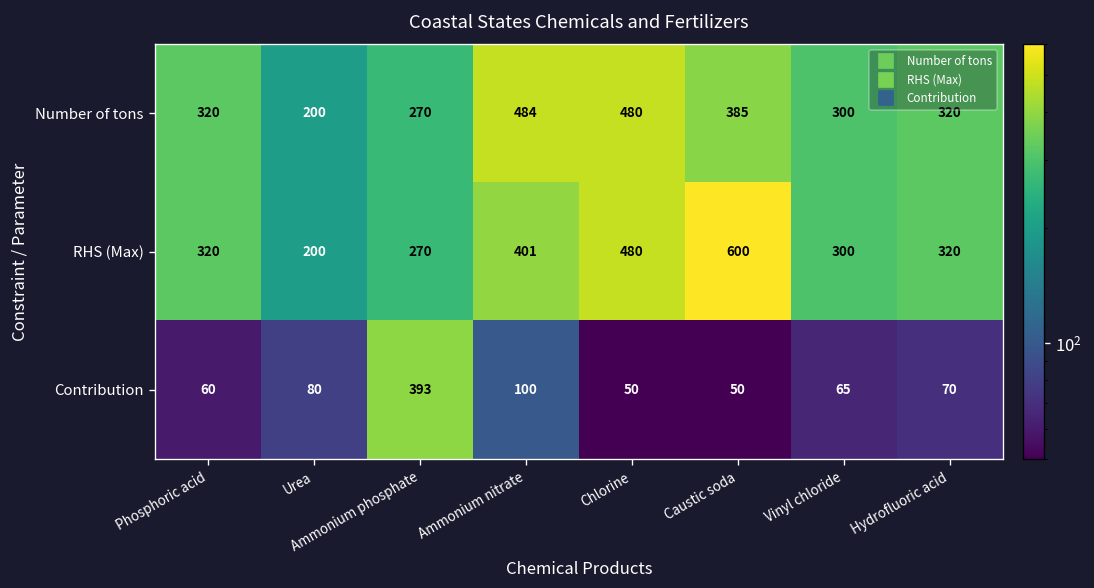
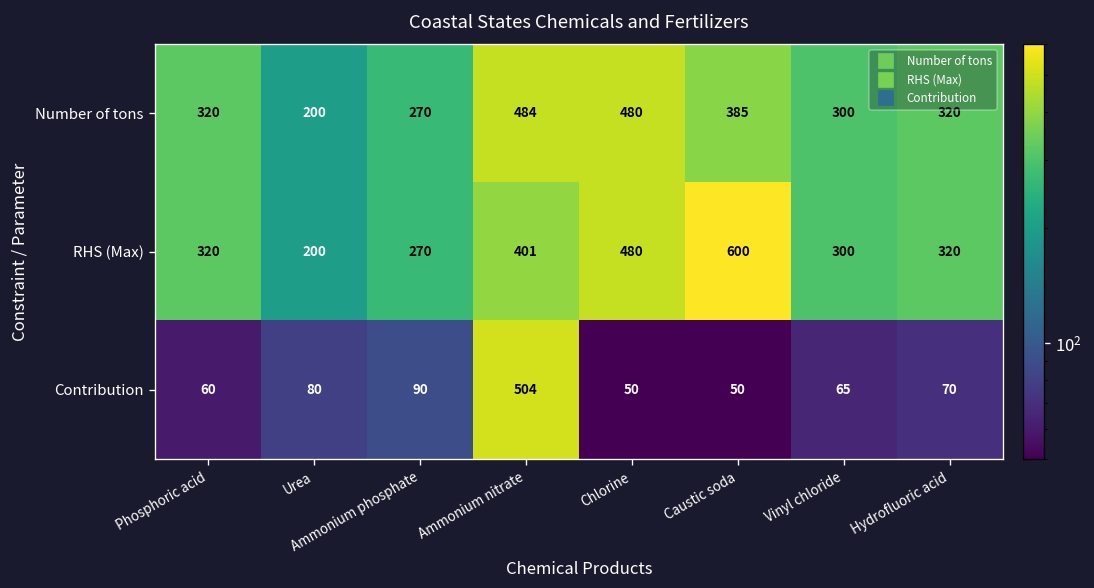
Contribution, Ammonium phosphate: 393 -> 90
Contribution, Ammonium nitrate: 100 -> 504
